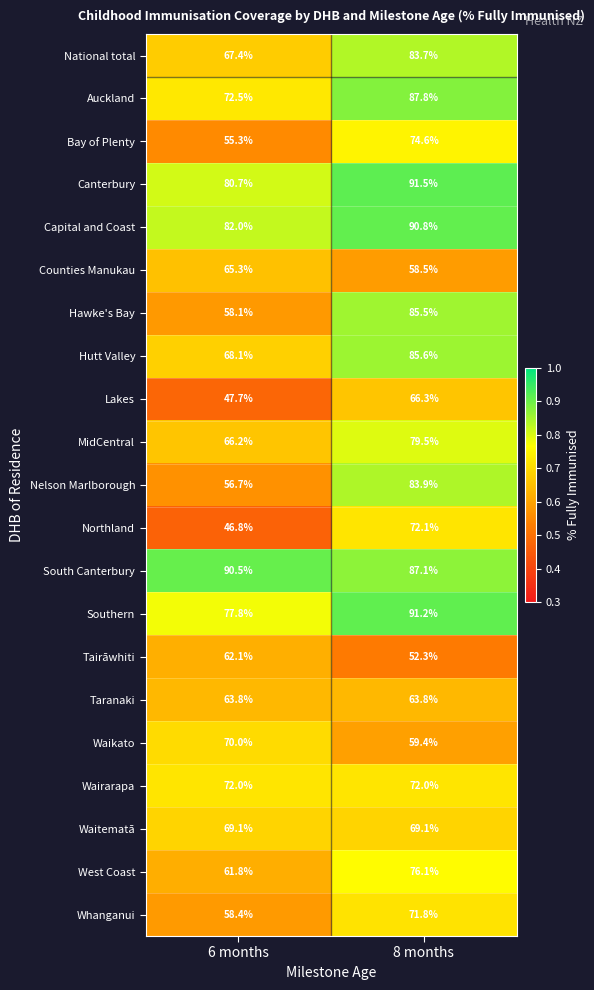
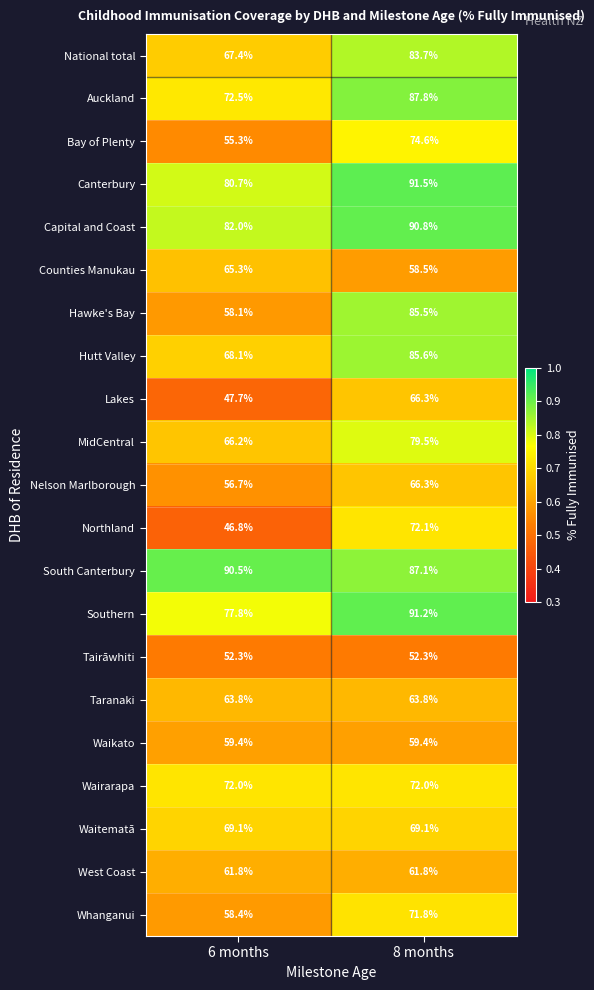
Nelson Marlborough, 8 months: 83.9% -> 66.3%
Tairāwhiti, 6 months: 62.1% -> 52.3%
Waikato, 6 months: 70.0% -> 59.4%
West Coast, 8 months: 76.1% -> 61.8%
